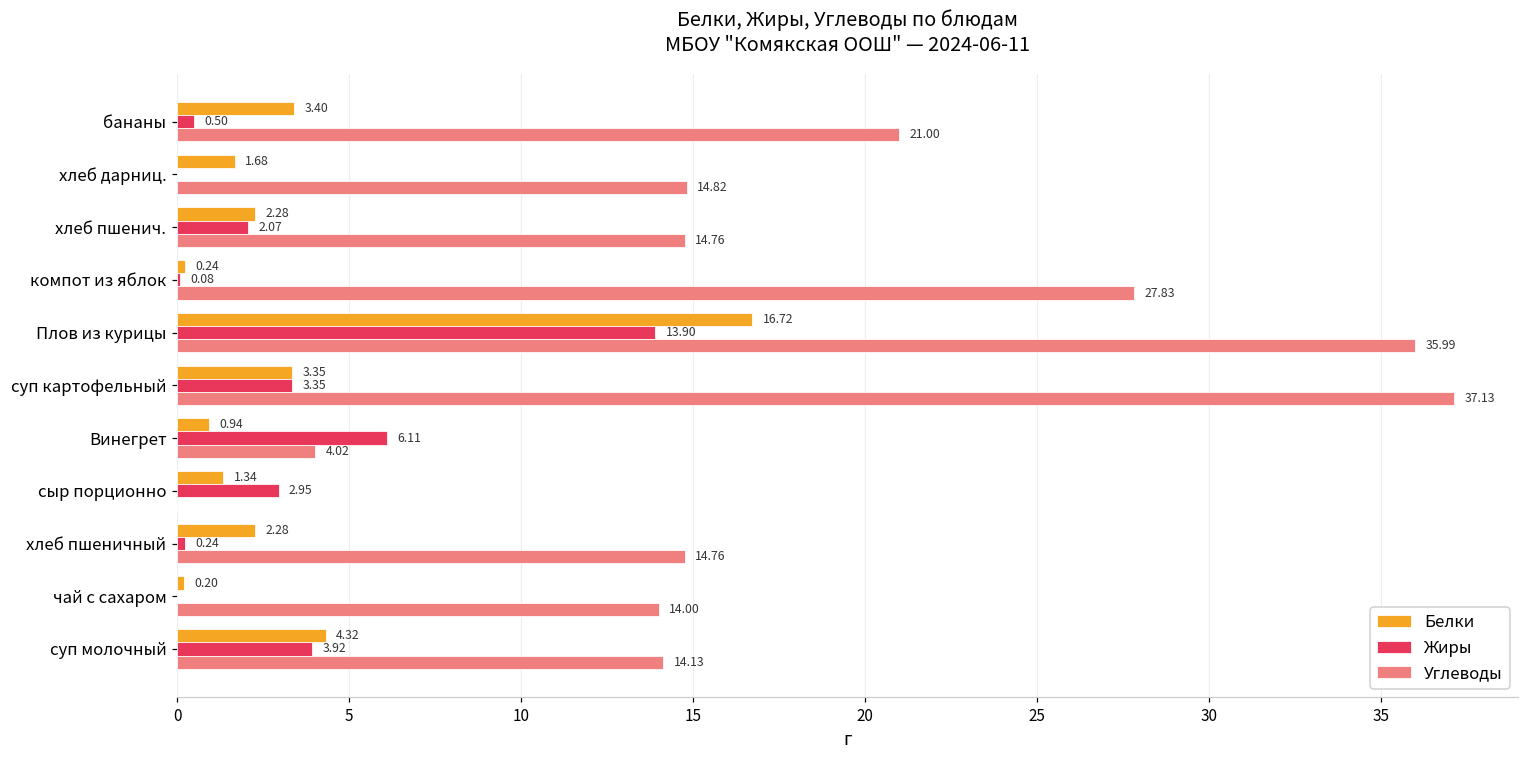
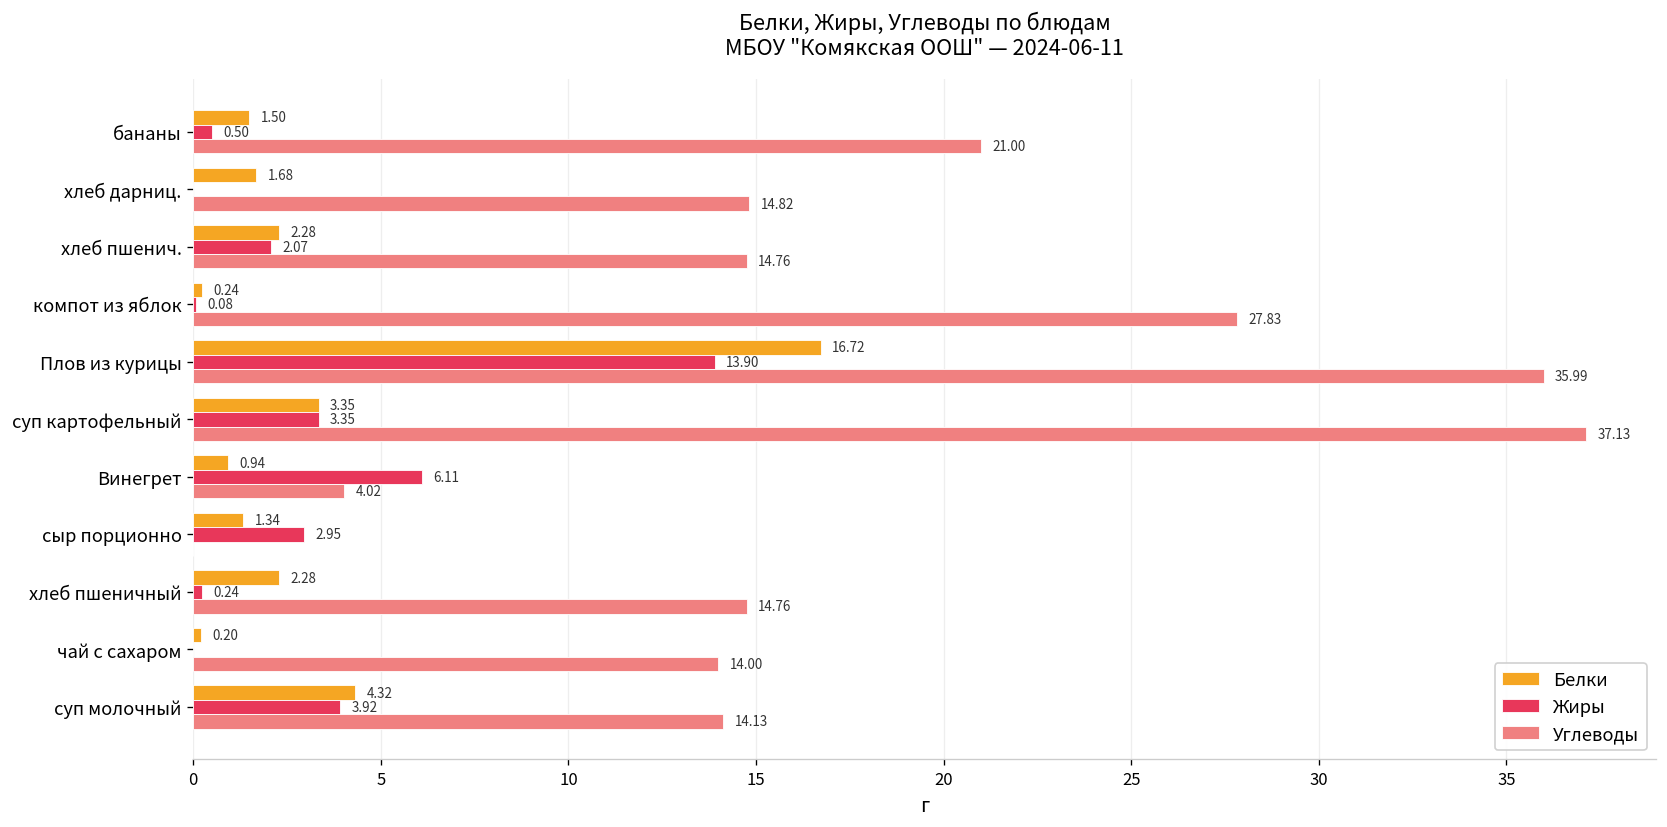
Белки, бананы: 3.40 -> 1.50
